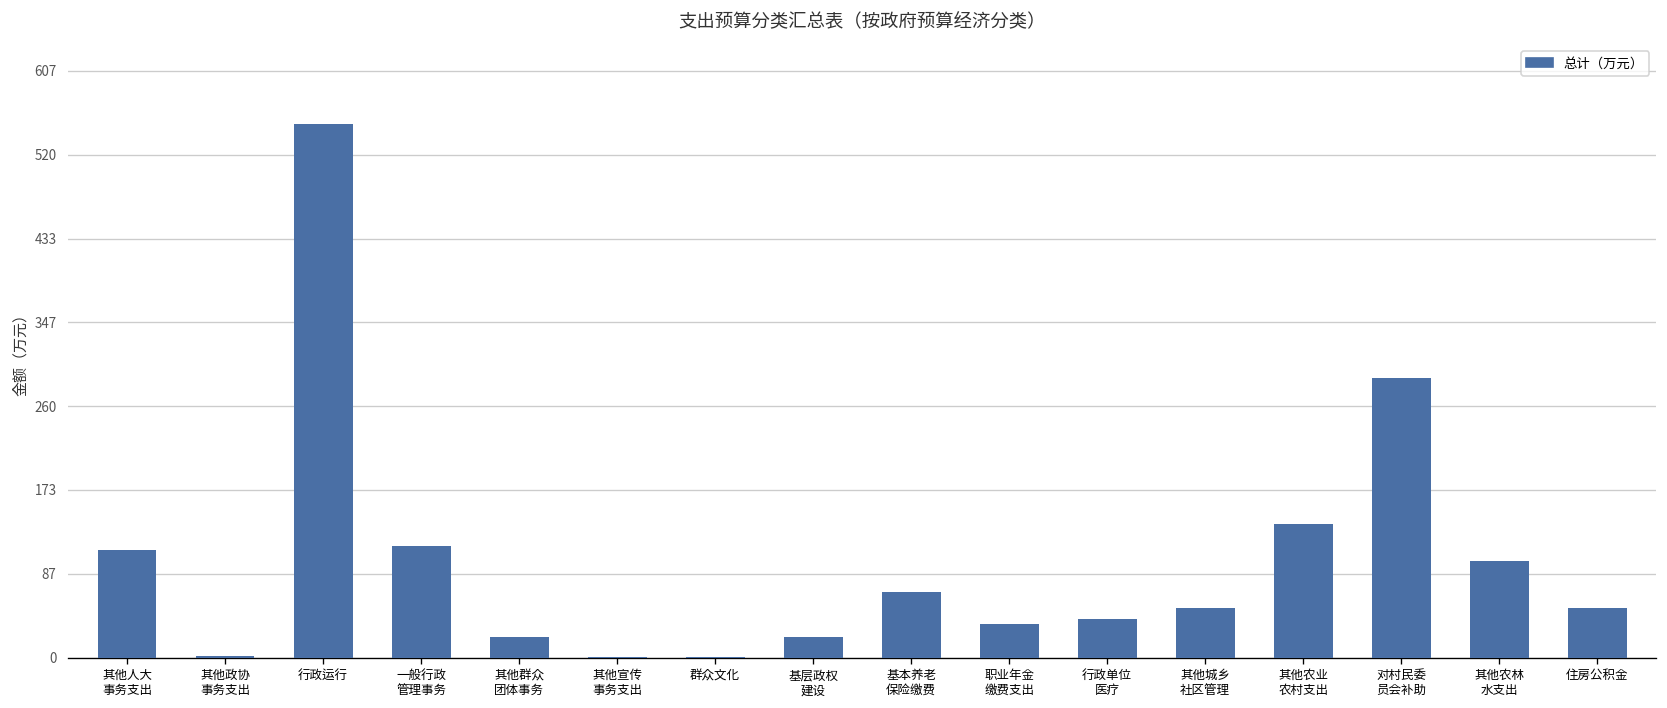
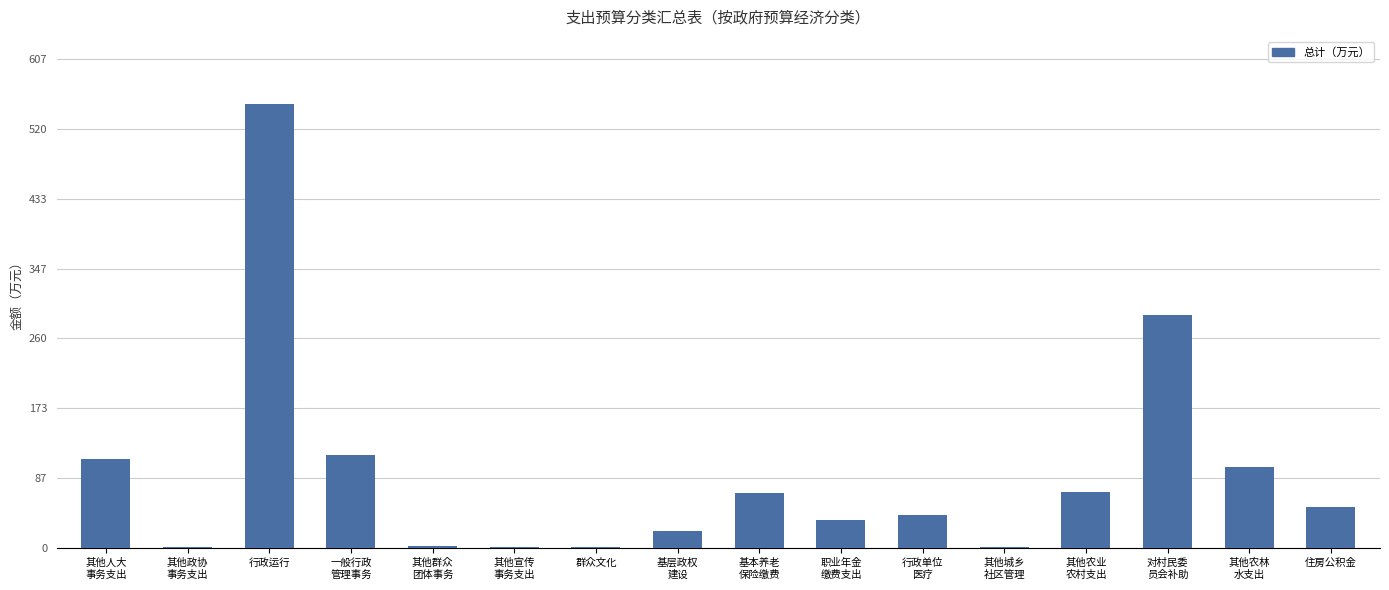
其他群众 团体事务: 20 -> 0
其他城乡 社区管理: 50 -> 0
其他农业 农村支出: 140 -> 70
